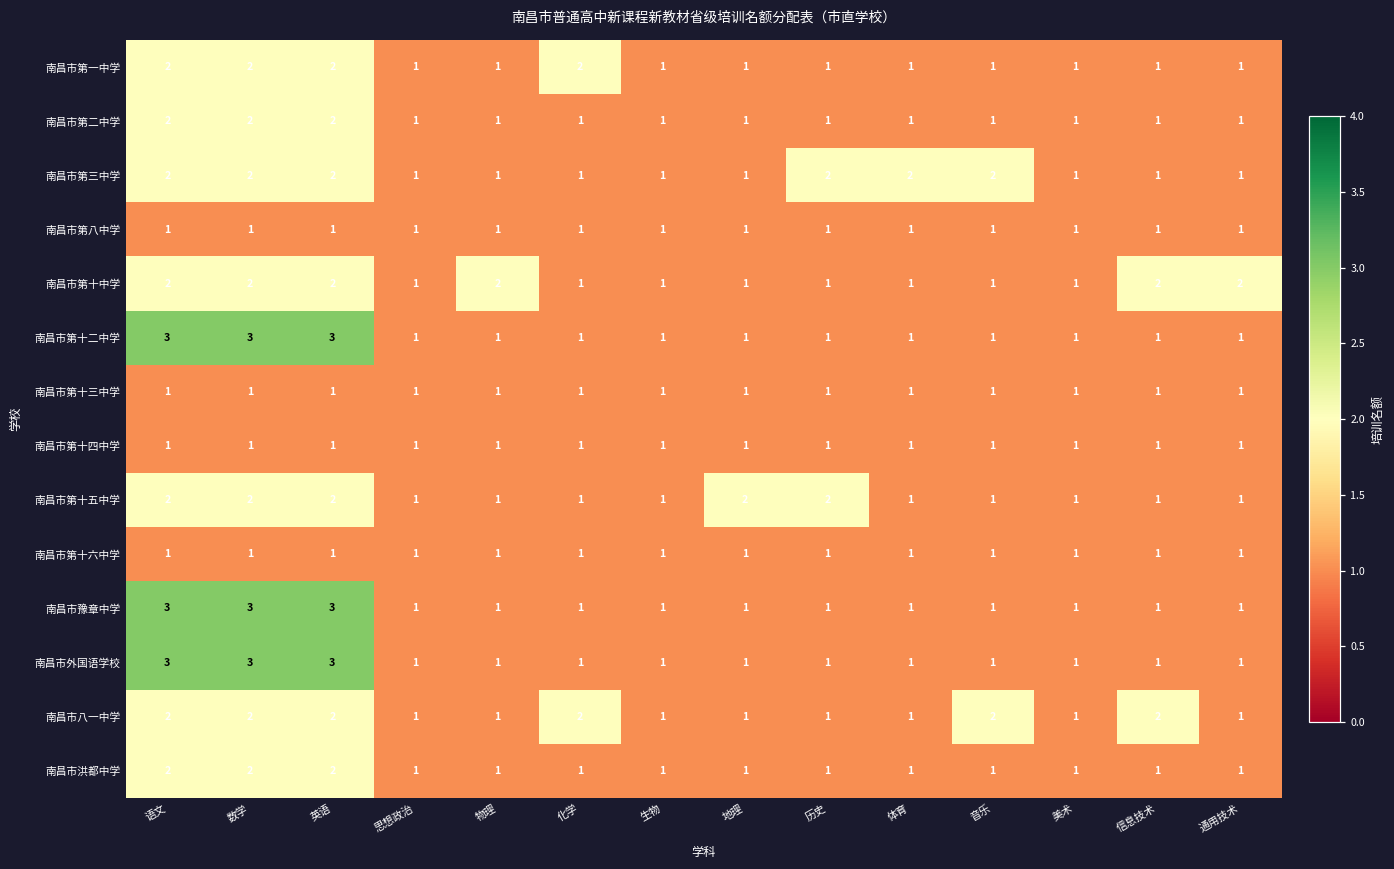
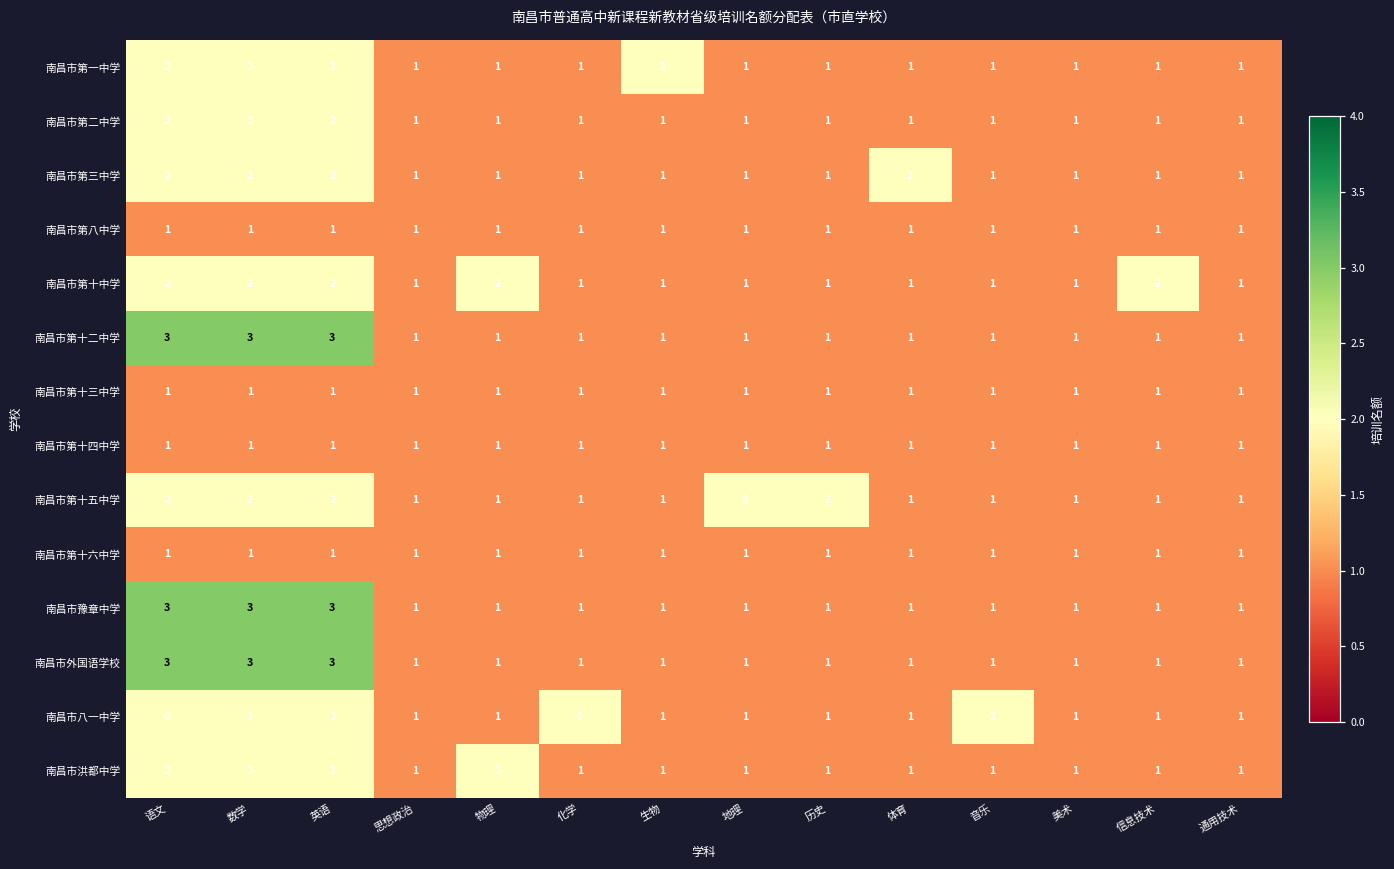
南昌市第一中学, 化学: 2 -> 1
南昌市第一中学, 生物: 1 -> 2
南昌市第三中学, 历史: 2 -> 1
南昌市第三中学, 音乐: 2 -> 1
南昌市第十中学, 通用技术: 2 -> 1
南昌市八一中学, 信息技术: 2 -> 1
南昌市洪都中学, 物理: 1 -> 2
